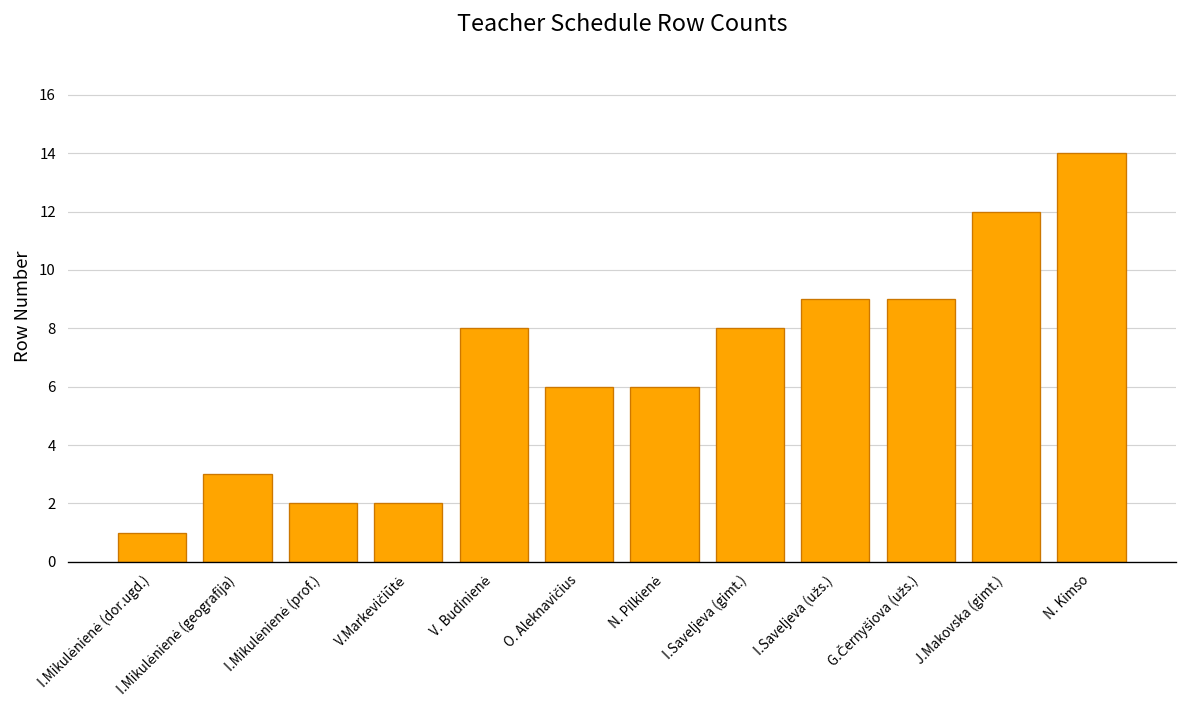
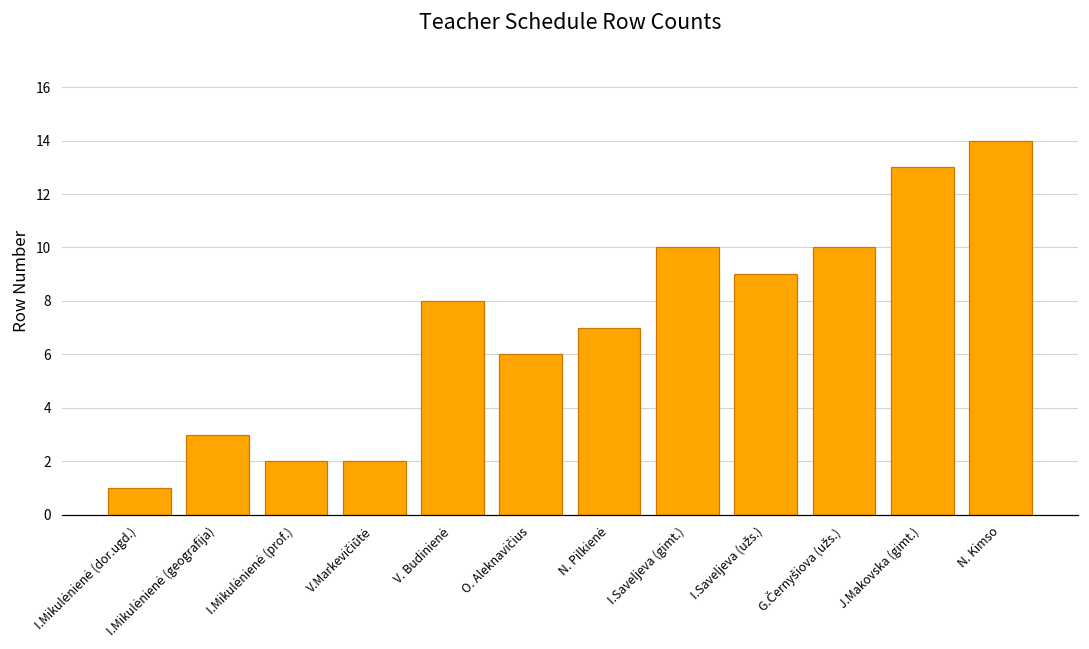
N. Pilkienė: 6 -> 7
I.Saveljeva (gimt.): 8 -> 10
G.Černyšiova (užs.): 9 -> 10
J.Makovska (gimt.): 12 -> 13
